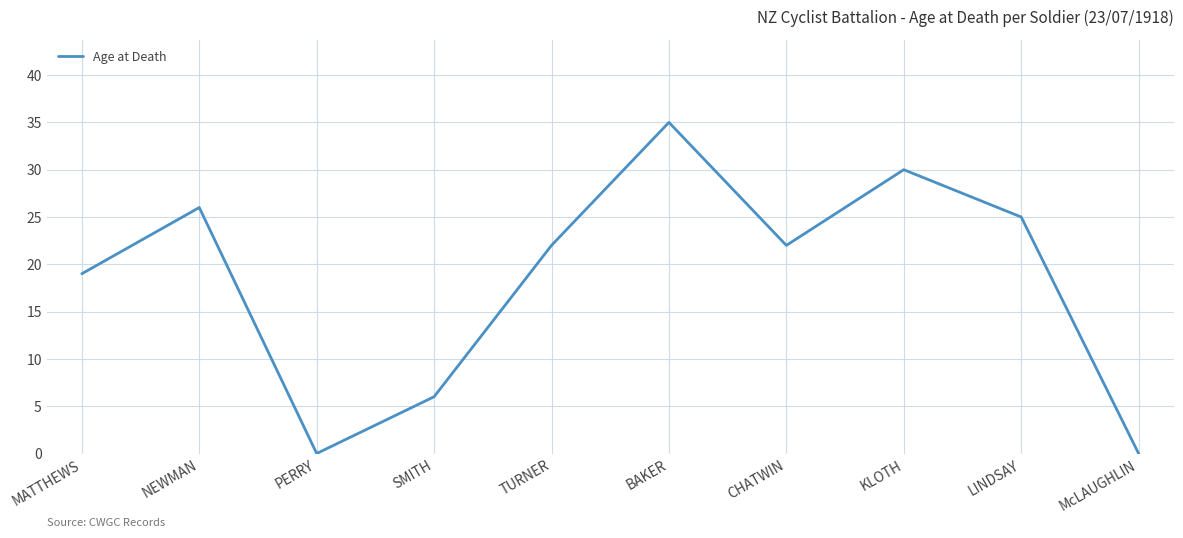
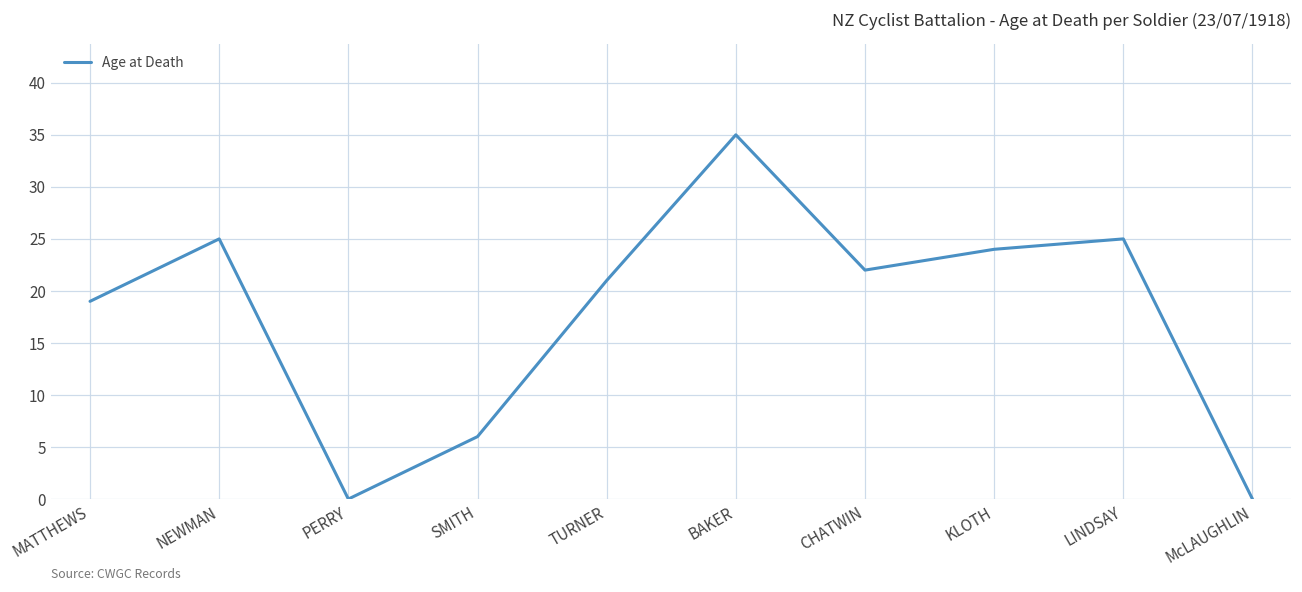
NEWMAN: 26 -> 25
TURNER: 22 -> 21
KLOTH: 30 -> 24
